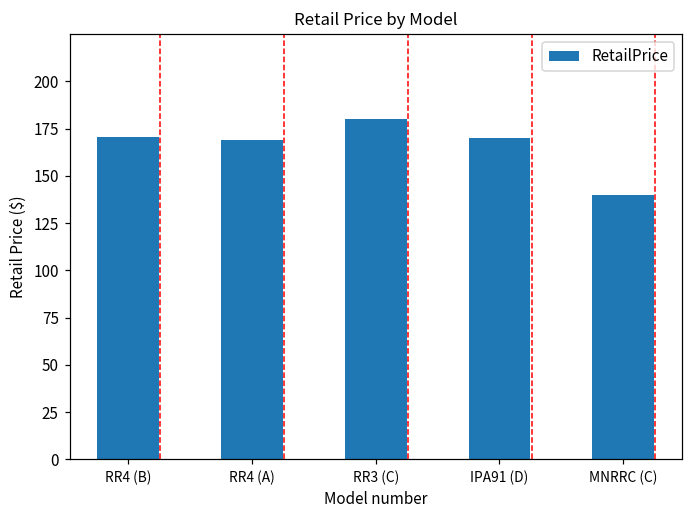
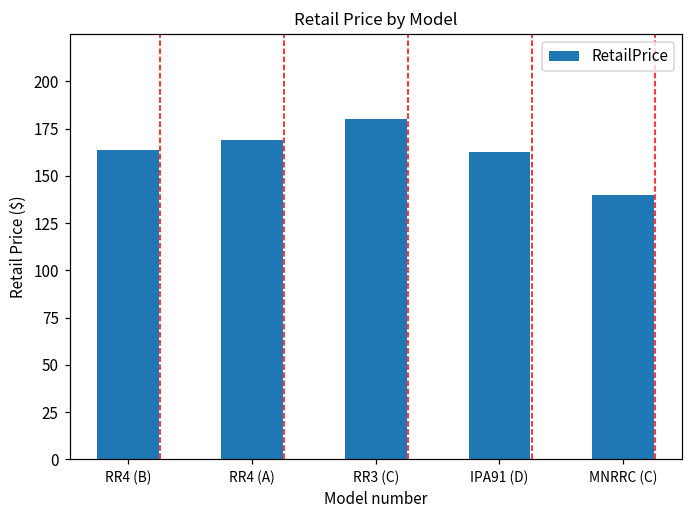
RR4 (B): 170 -> 164
IPA91 (D): 170 -> 163
